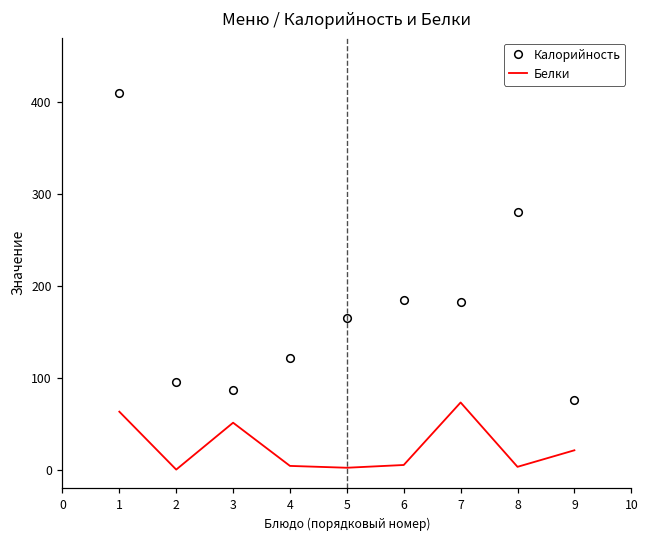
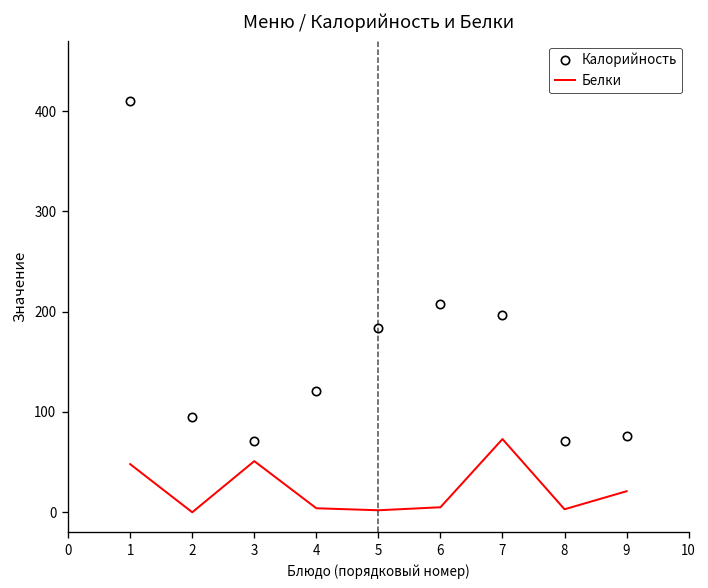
Белки, 1: 60 -> 50
Калорийность, 3: 90 -> 70
Калорийность, 5: 170 -> 180
Калорийность, 6: 190 -> 210
Калорийность, 7: 180 -> 200
Калорийность, 8: 280 -> 70
